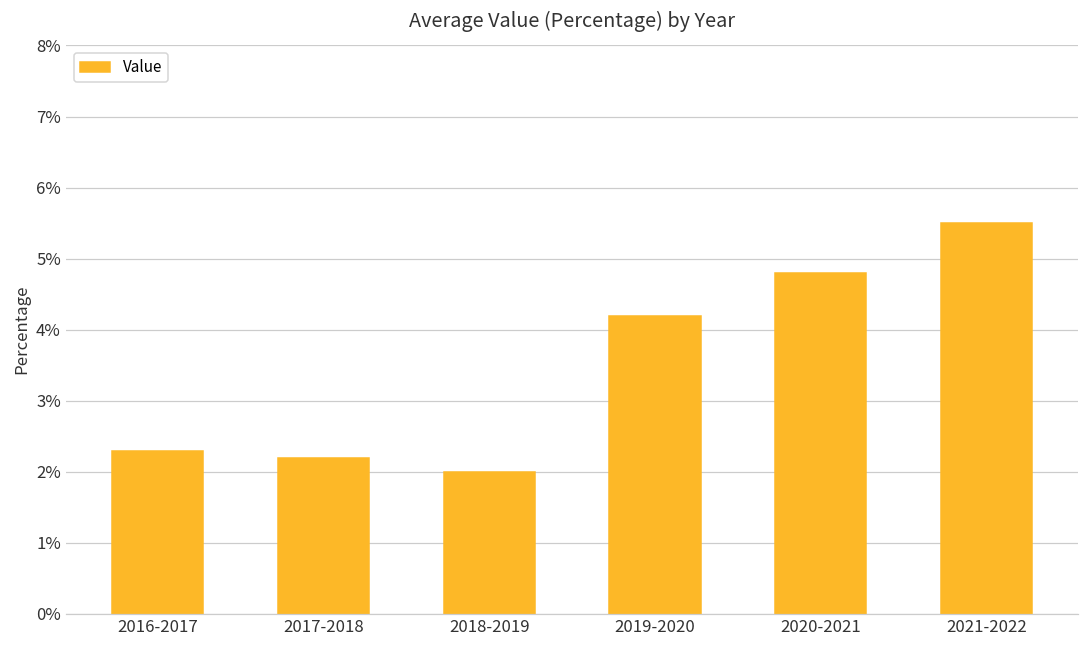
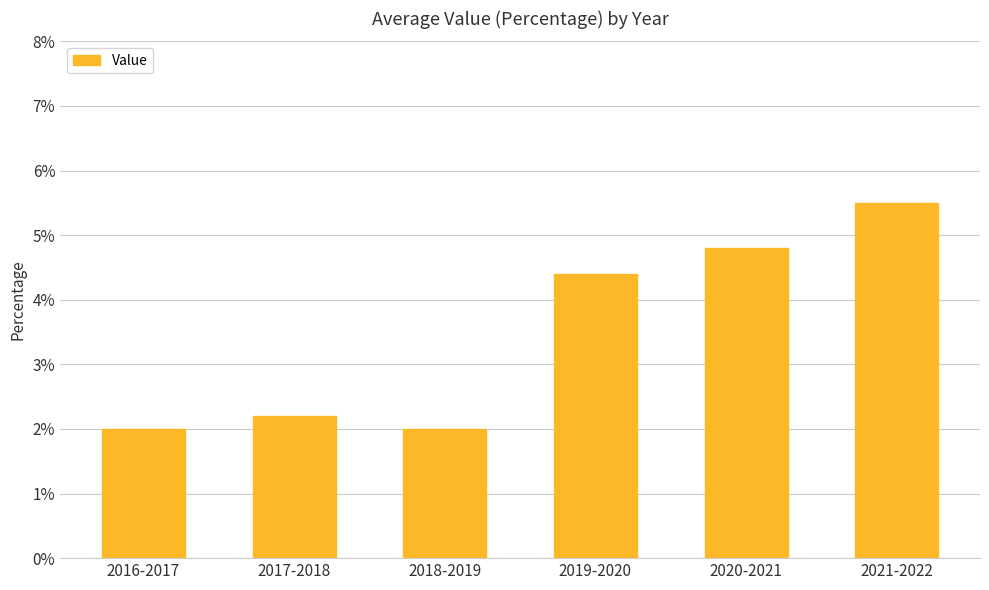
2016-2017: 2.3% -> 2.0%
2019-2020: 4.2% -> 4.4%
